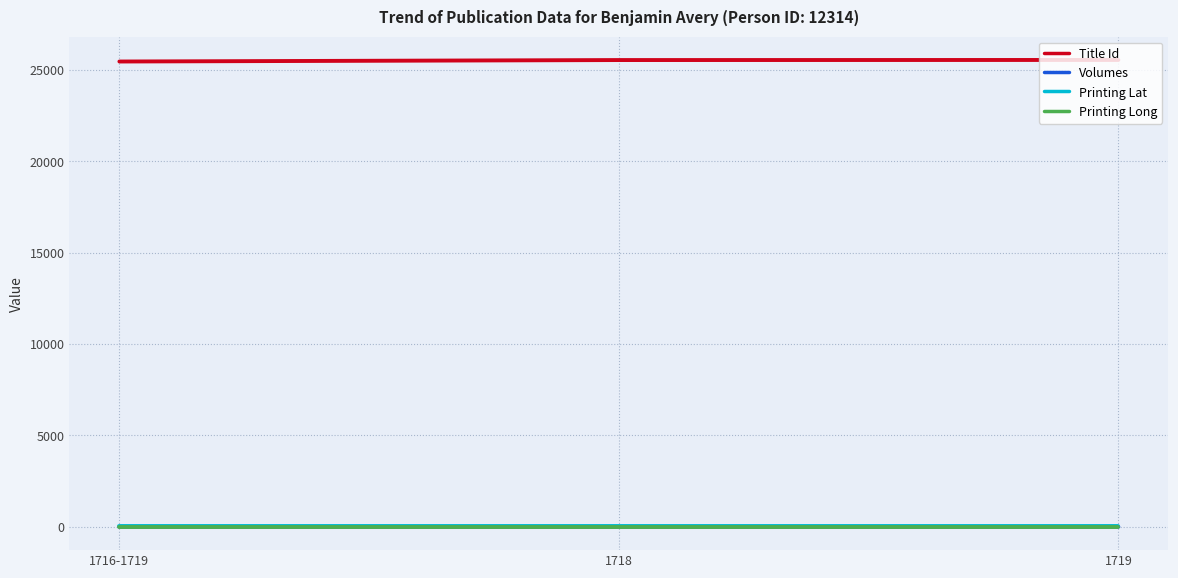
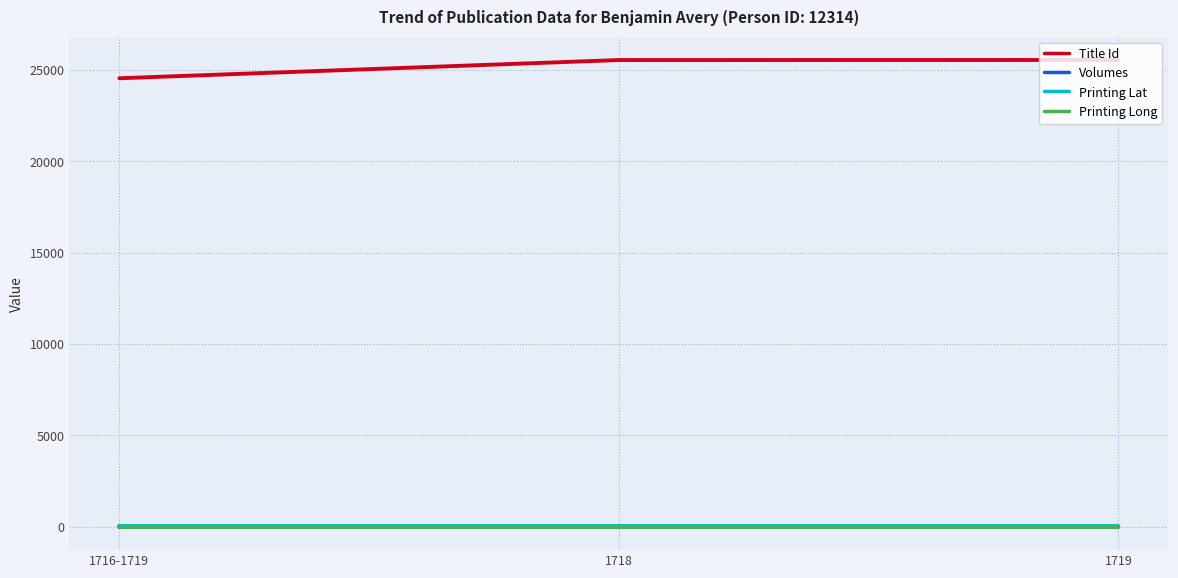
Title Id, 1716-1719: 25500 -> 24500
